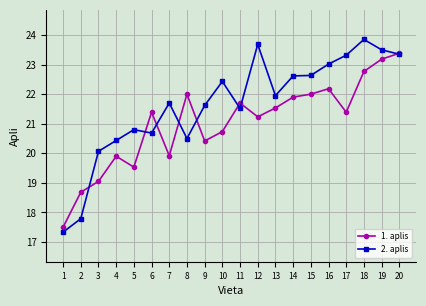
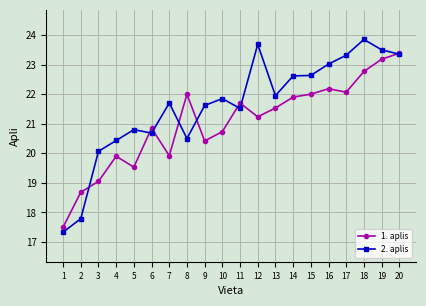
1. aplis, 6: 21.4 -> 20.9
2. aplis, 10: 22.4 -> 21.9
1. aplis, 17: 21.4 -> 22.1
